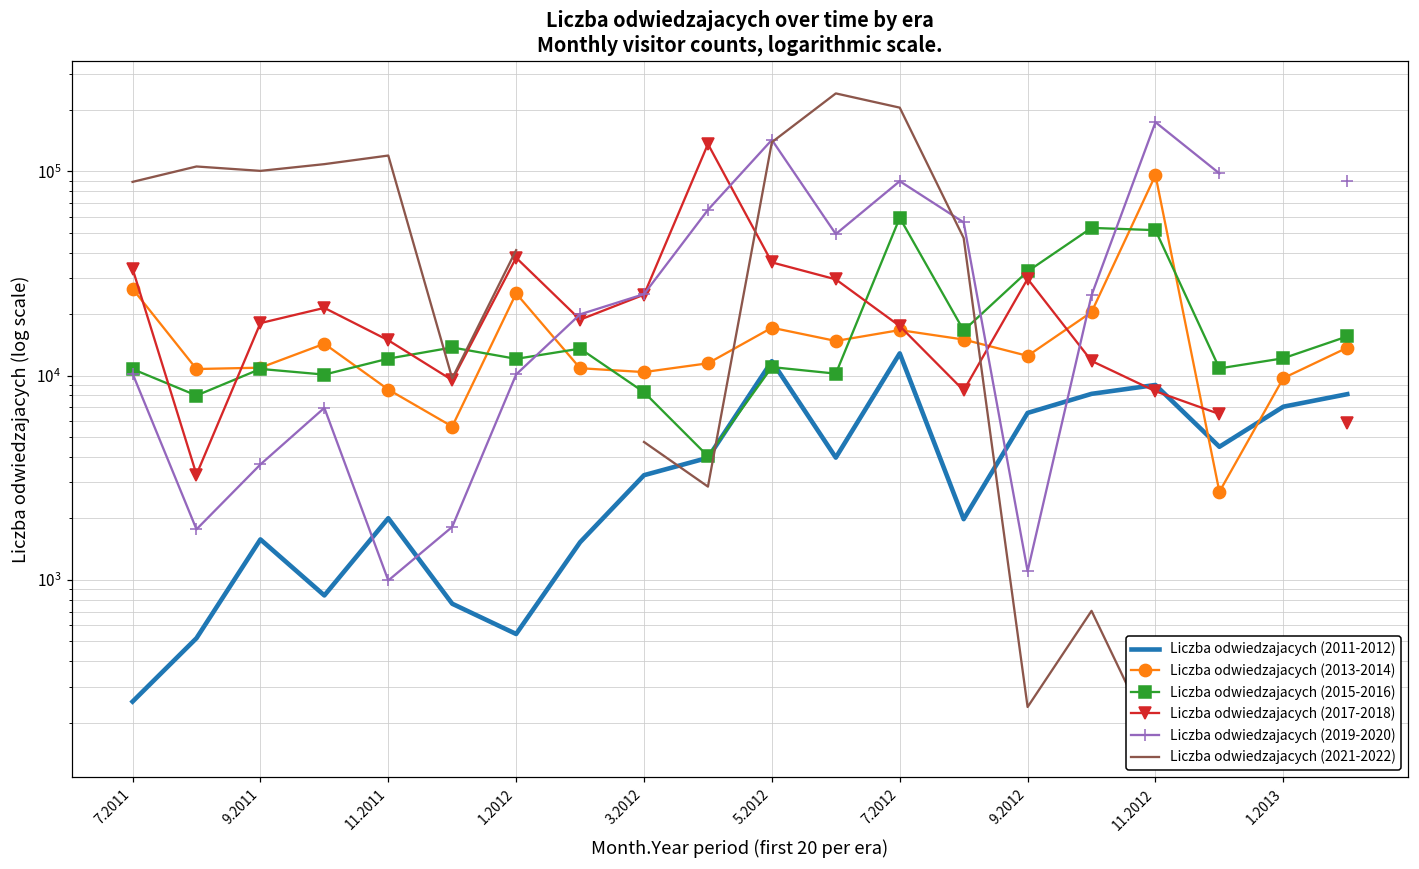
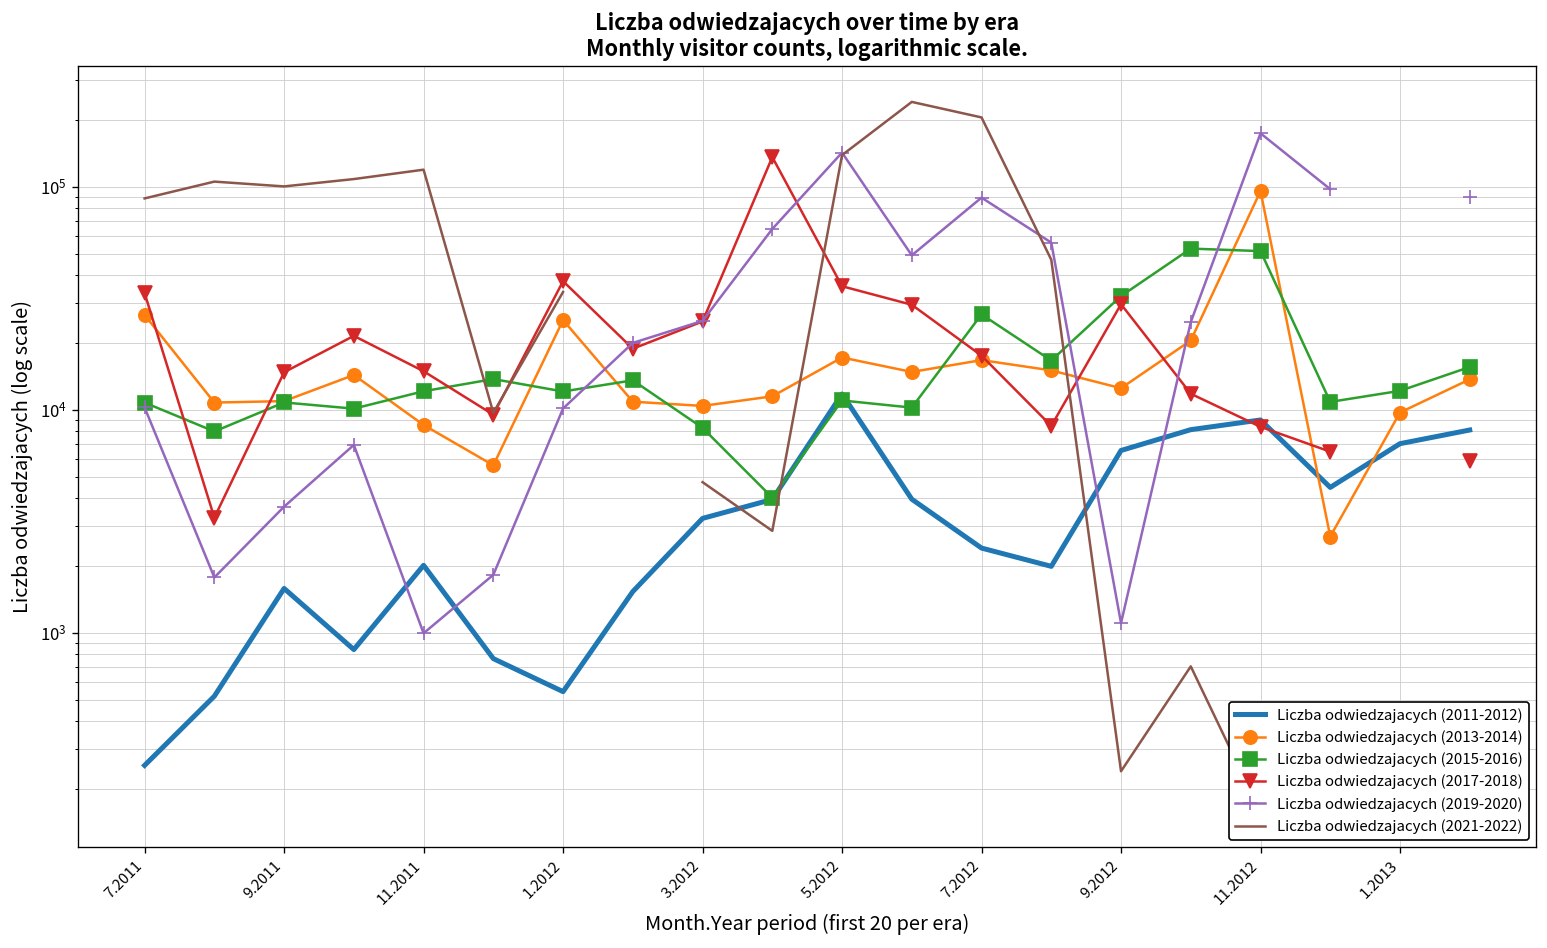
Liczba odwiedzajacych (2017-2018), 9.2011: 18000 -> 15000
Liczba odwiedzajacych (2021-2022), 1.2012: 41000 -> 34000
Liczba odwiedzajacych (2011-2012), 7.2012: 13000 -> 2400
Liczba odwiedzajacych (2015-2016), 7.2012: 59000 -> 27000
